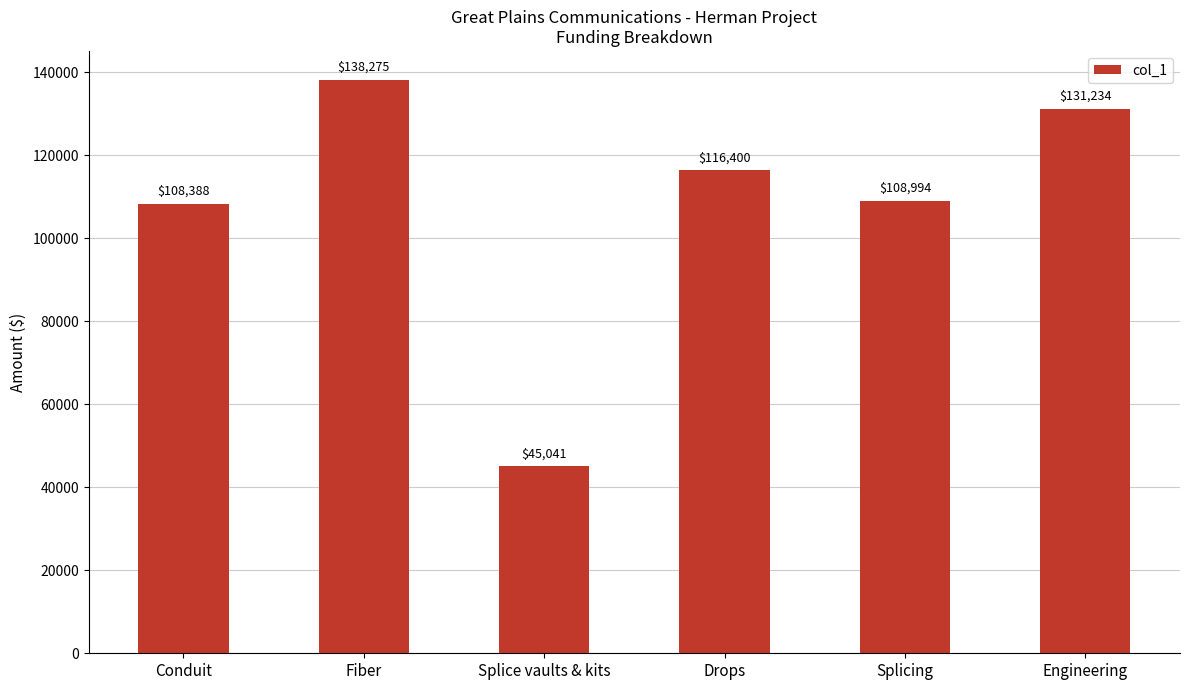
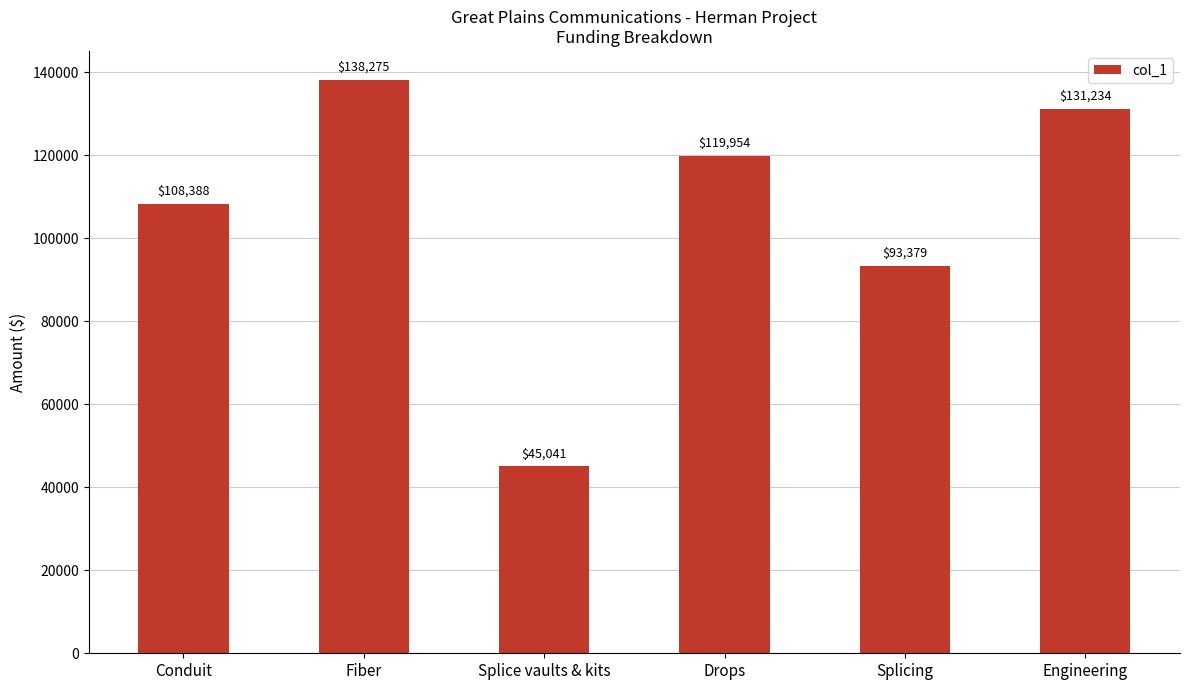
Drops: $116,400 -> $119,954
Splicing: $108,994 -> $93,379
